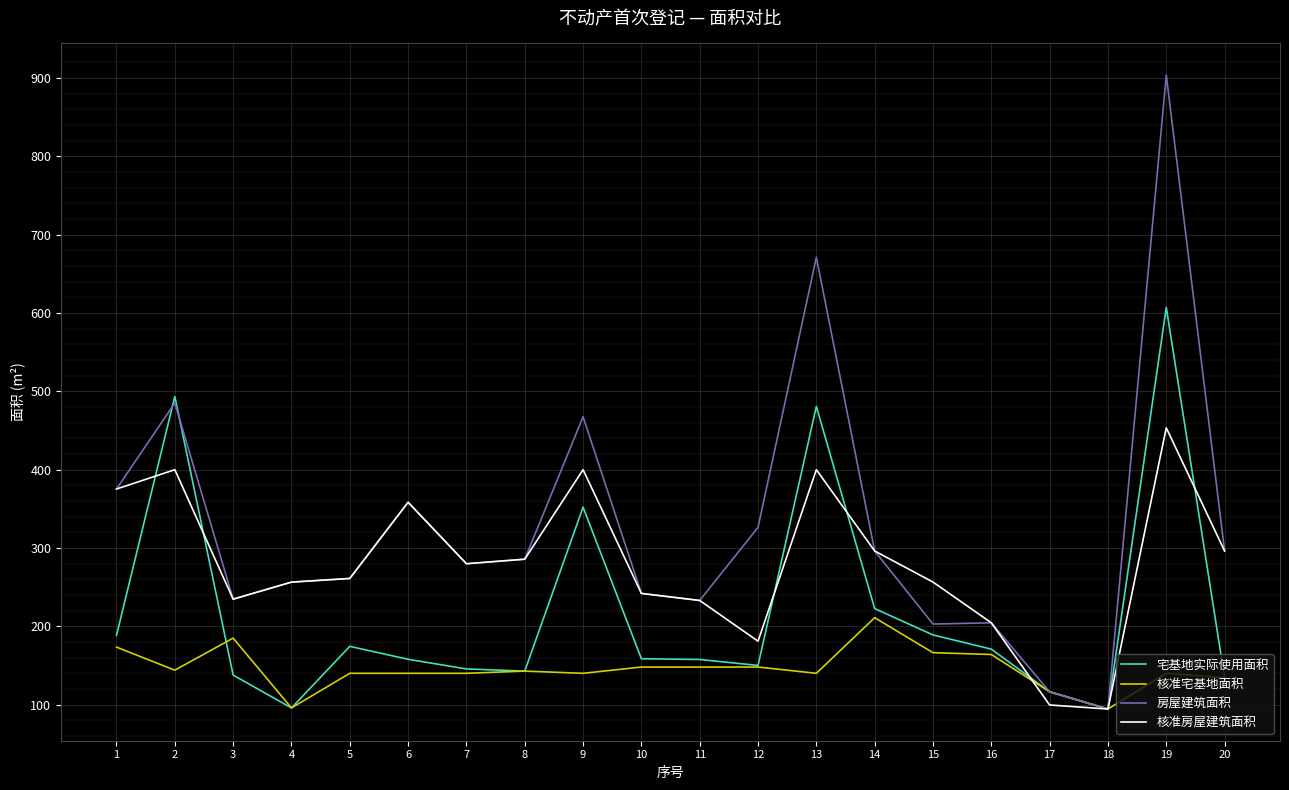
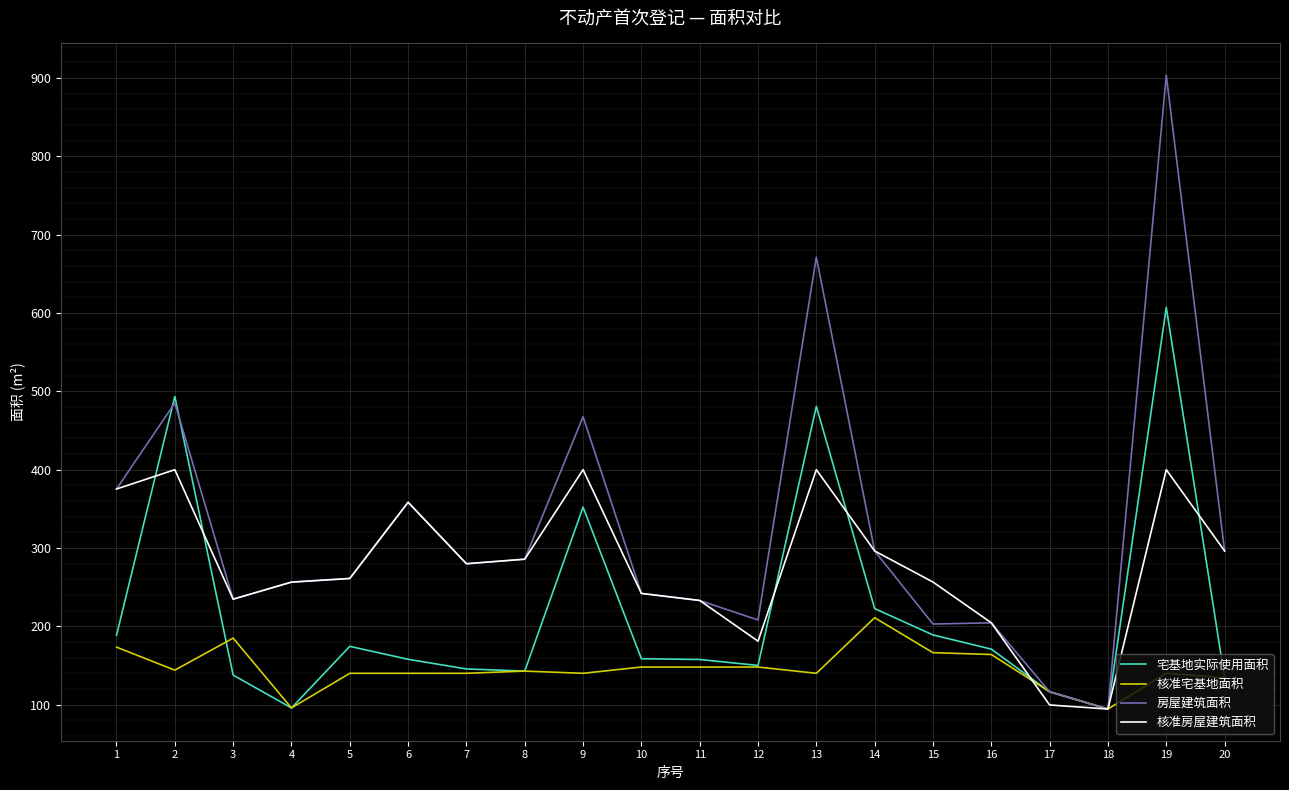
房屋建筑面积, 12: 330 -> 210
核准房屋建筑面积, 19: 450 -> 400
